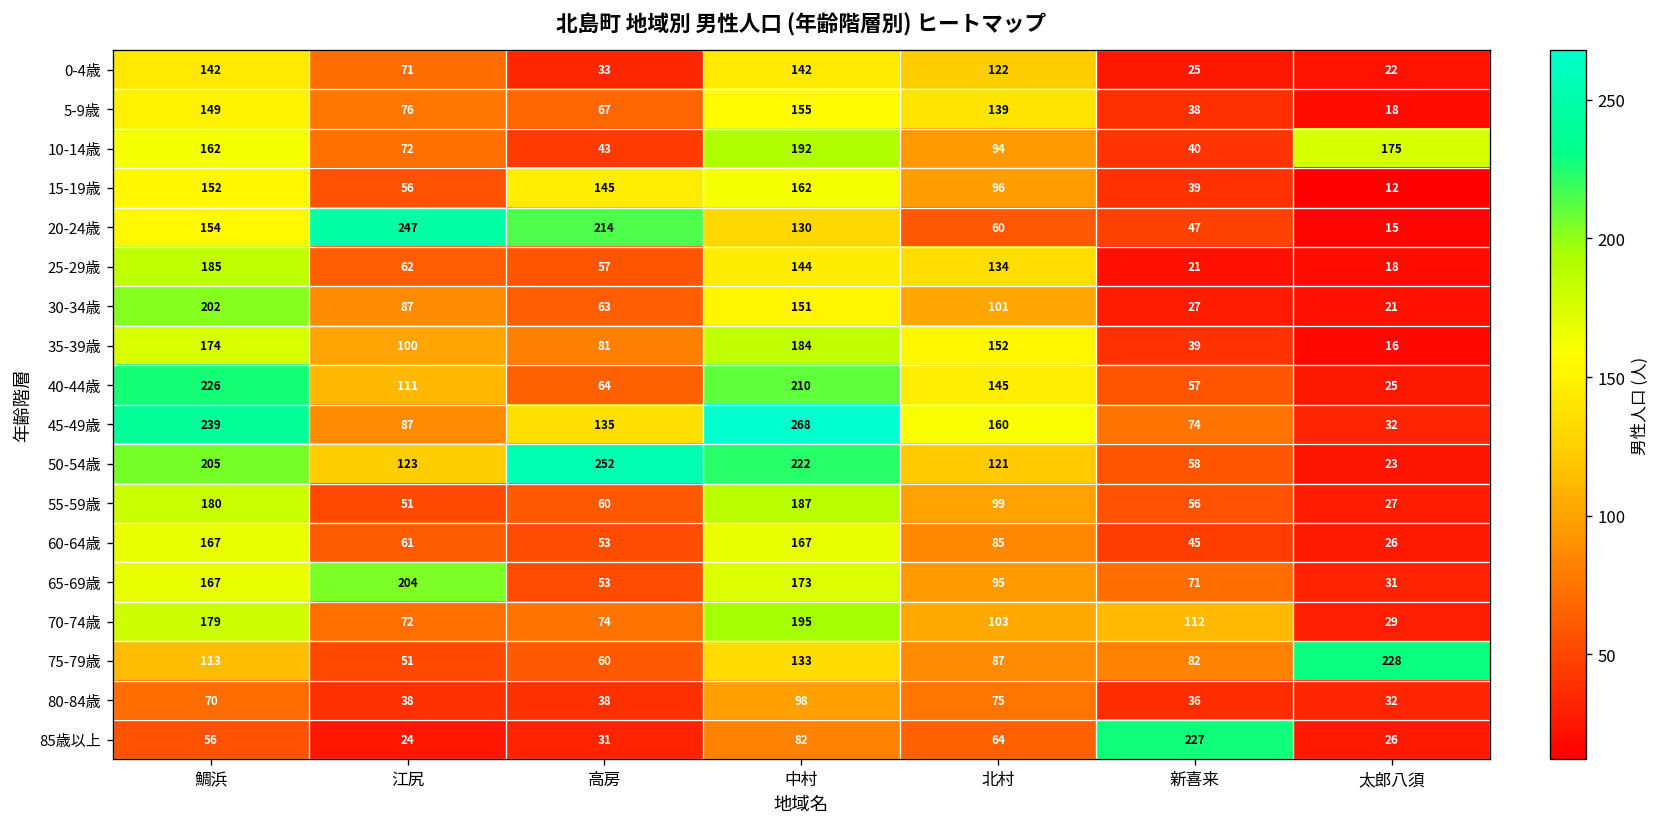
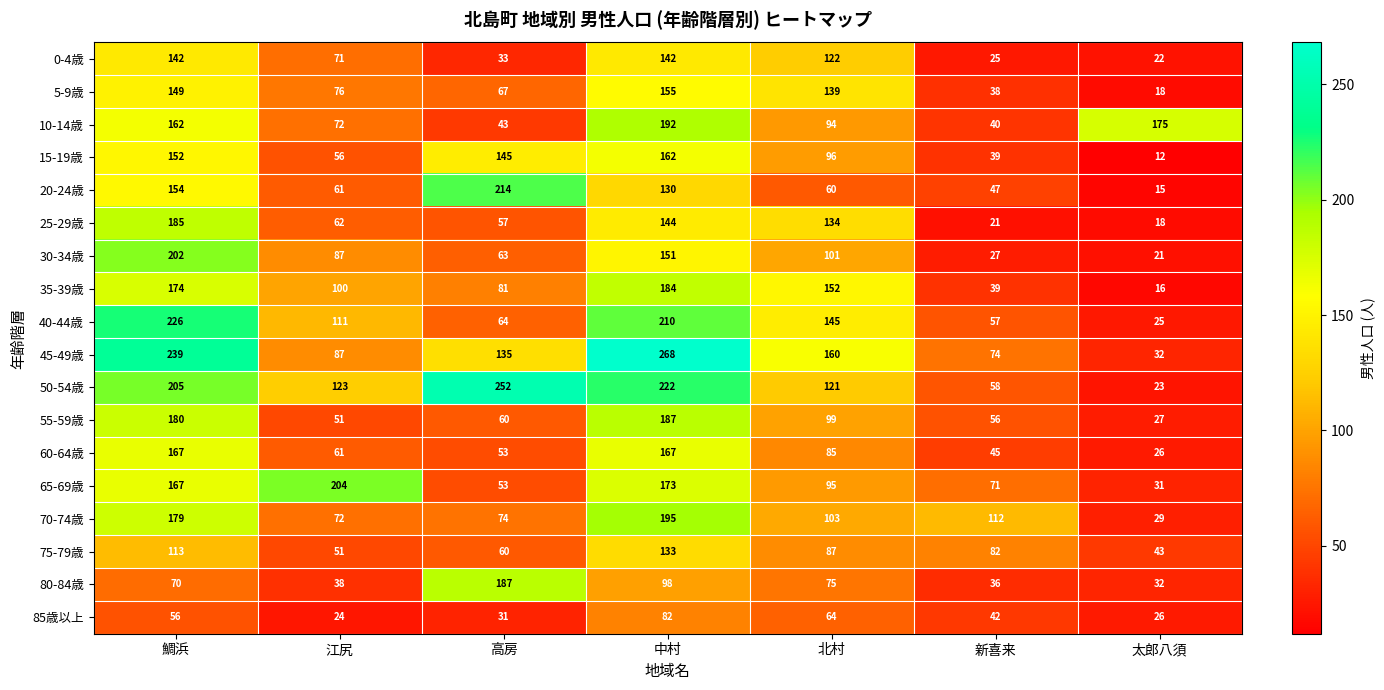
20-24歳, 江尻: 247 -> 61
75-79歳, 太郎八須: 228 -> 43
80-84歳, 高房: 38 -> 187
85歳以上, 新喜来: 227 -> 42
